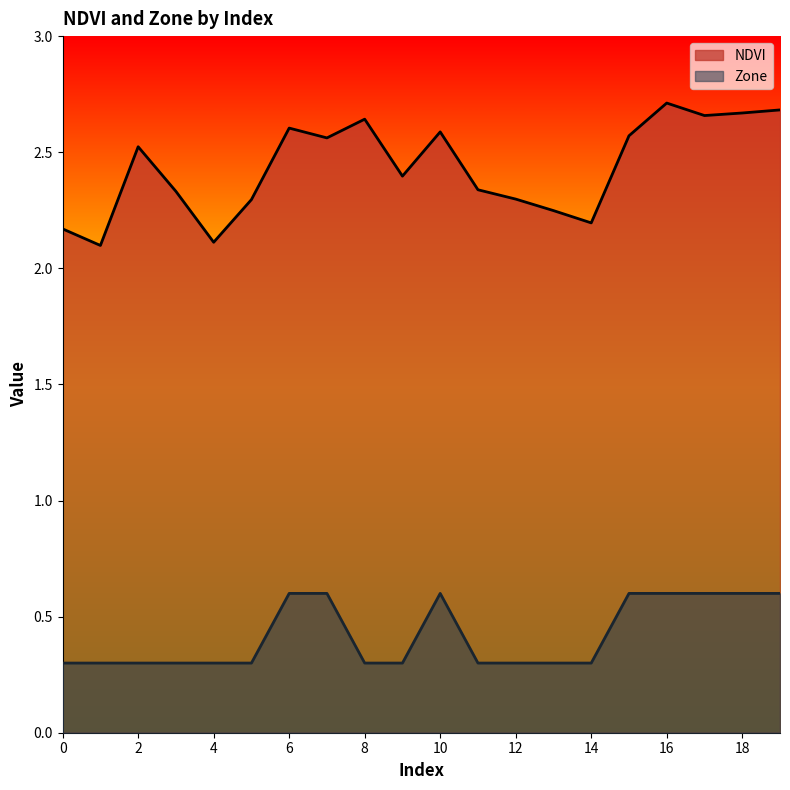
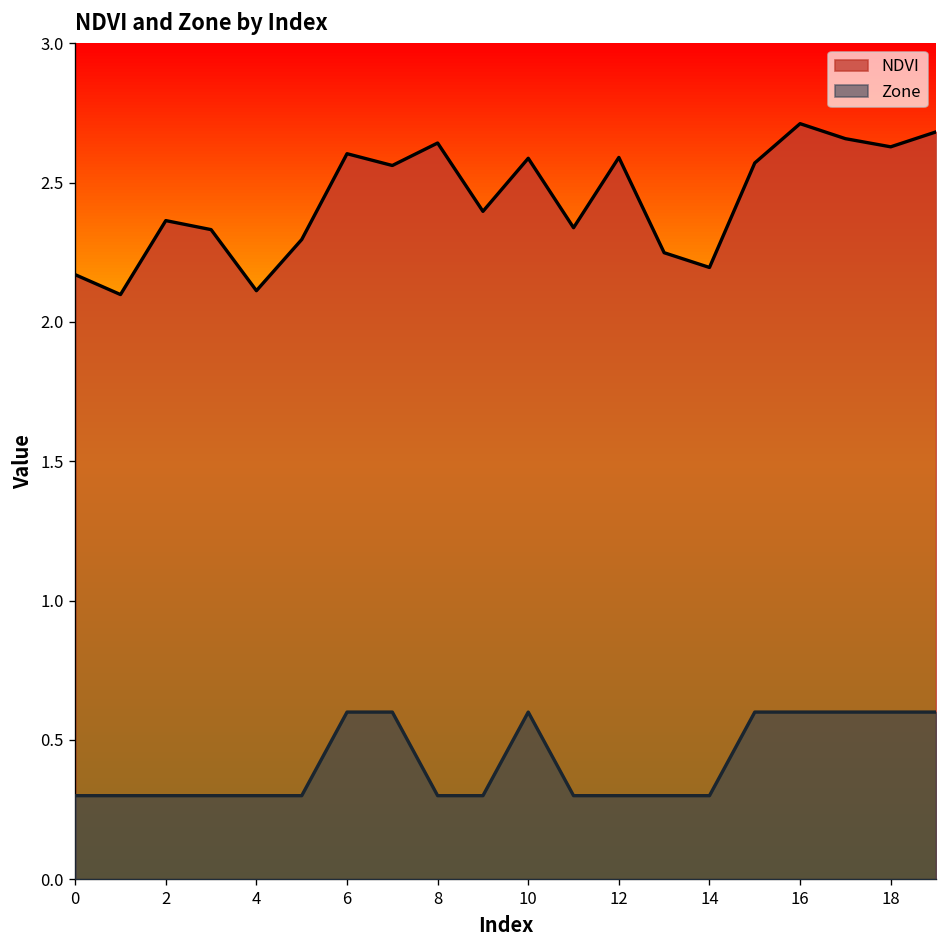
NDVI, 2: 2.52 -> 2.36
NDVI, 12: 2.30 -> 2.59
NDVI, 18: 2.67 -> 2.63
